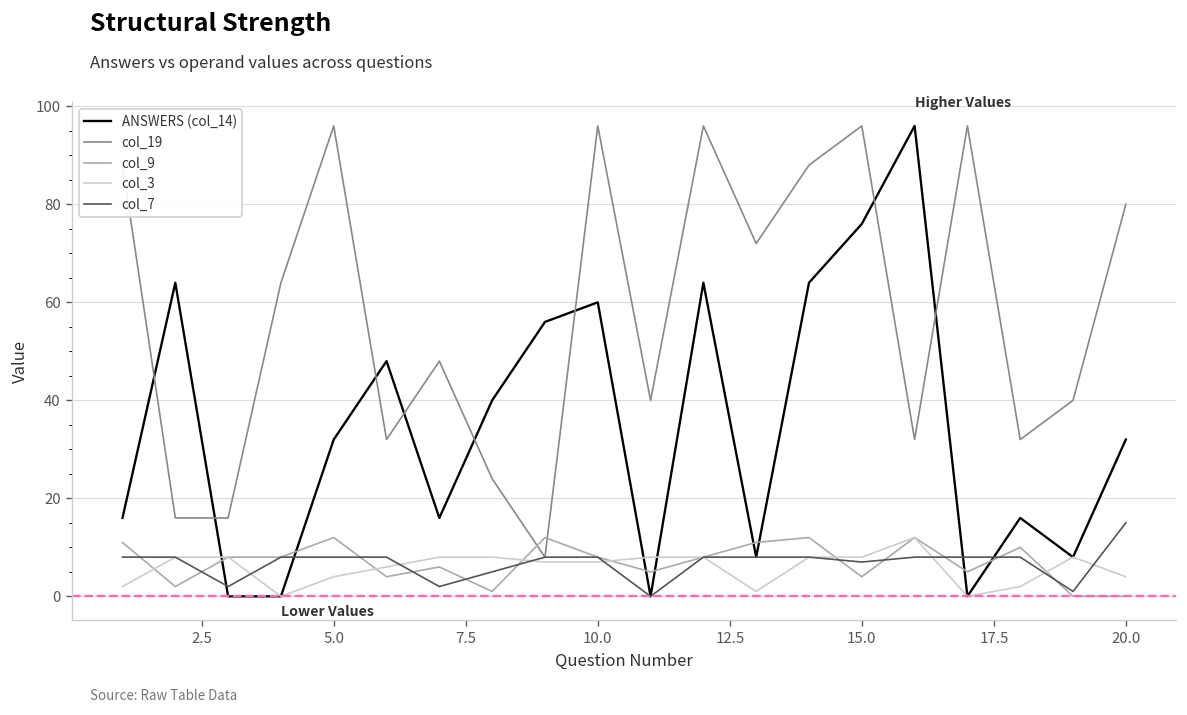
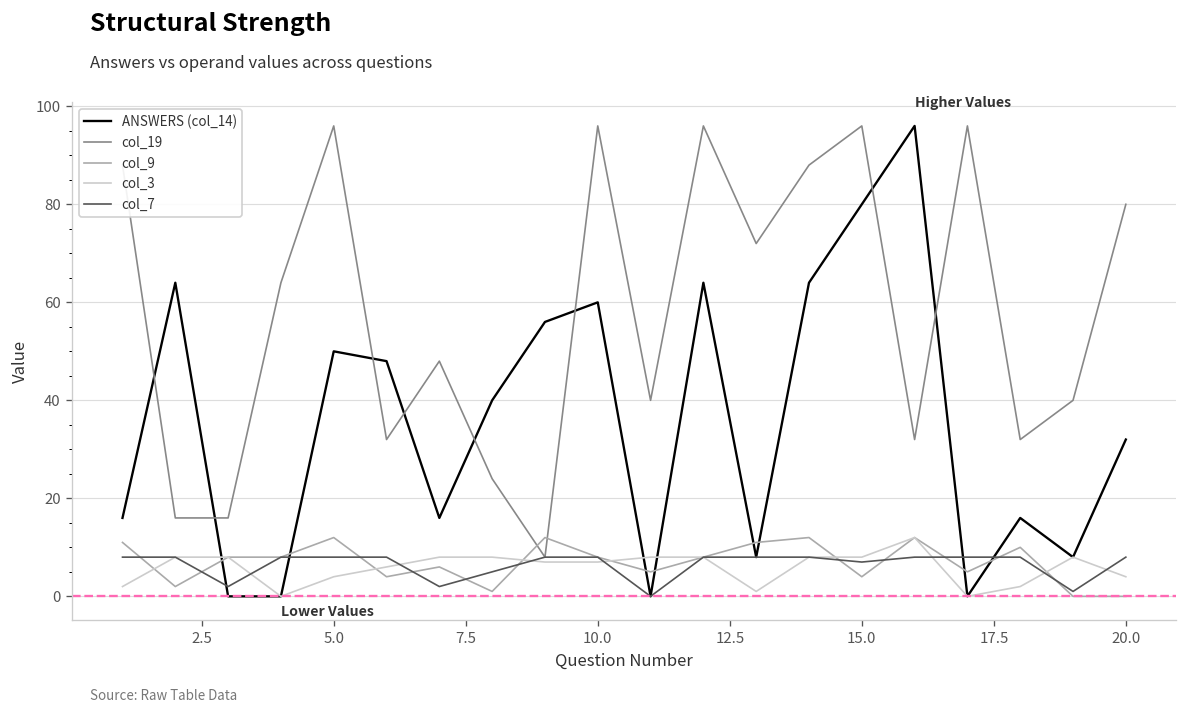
ANSWERS (col_14), 5.0: 32 -> 50
ANSWERS (col_14), 15.0: 76 -> 80
col_7, 20.0: 15 -> 8
